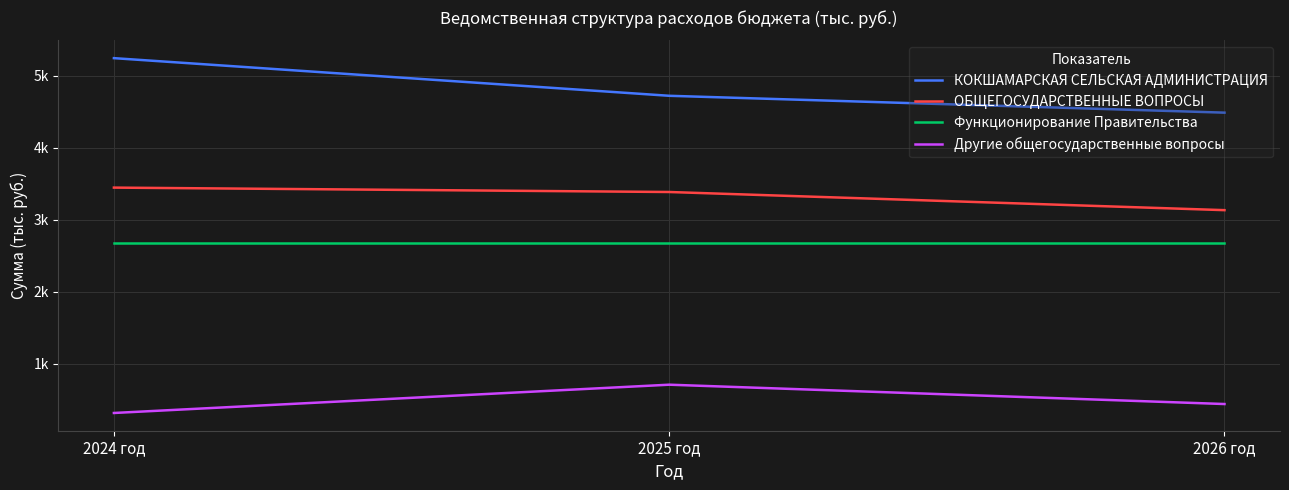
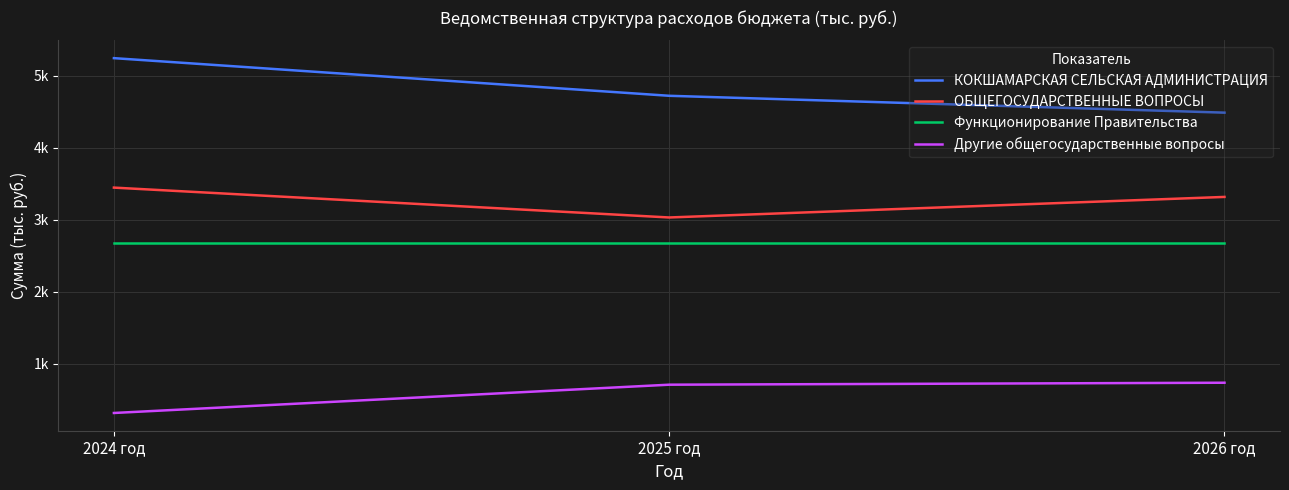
ОБЩЕГОСУДАРСТВЕННЫЕ ВОПРОСЫ, 2025 год: 3400 -> 3000
ОБЩЕГОСУДАРСТВЕННЫЕ ВОПРОСЫ, 2026 год: 3100 -> 3300
Другие общегосударственные вопросы, 2026 год: 400 -> 700
